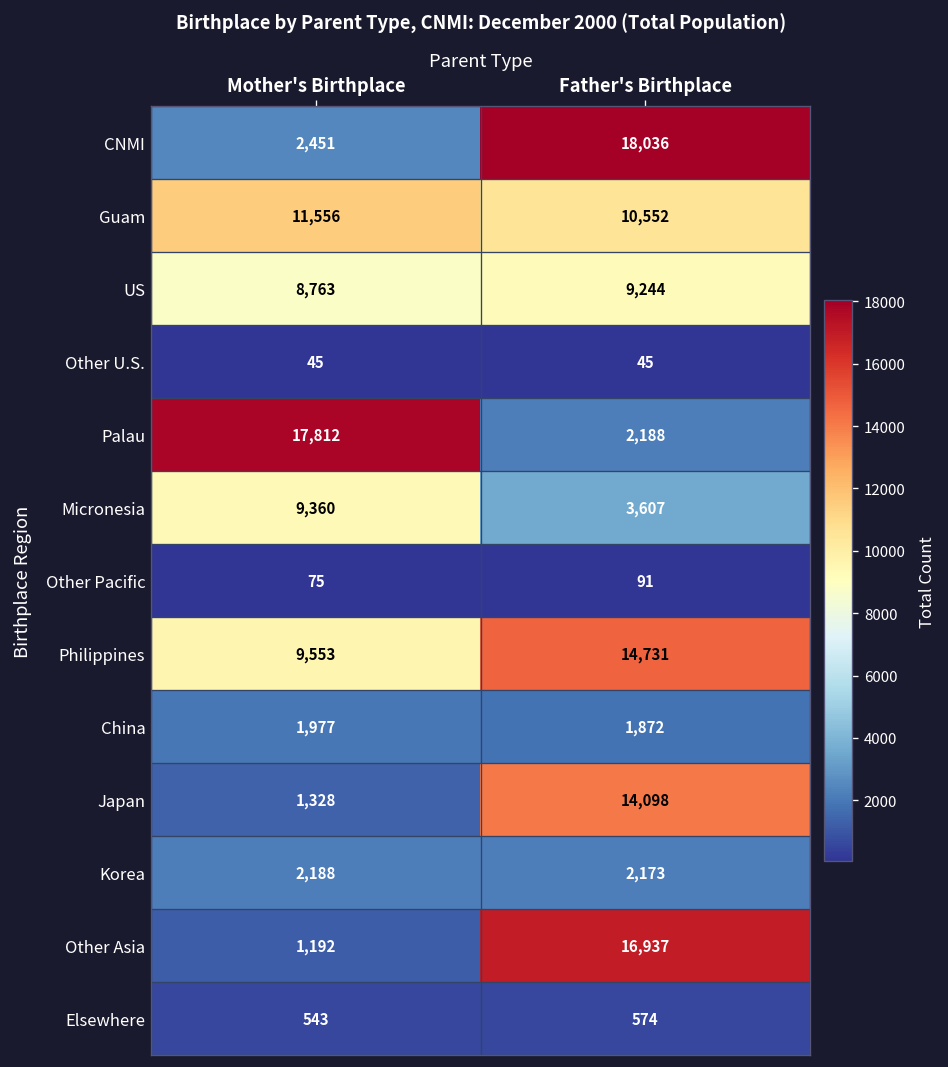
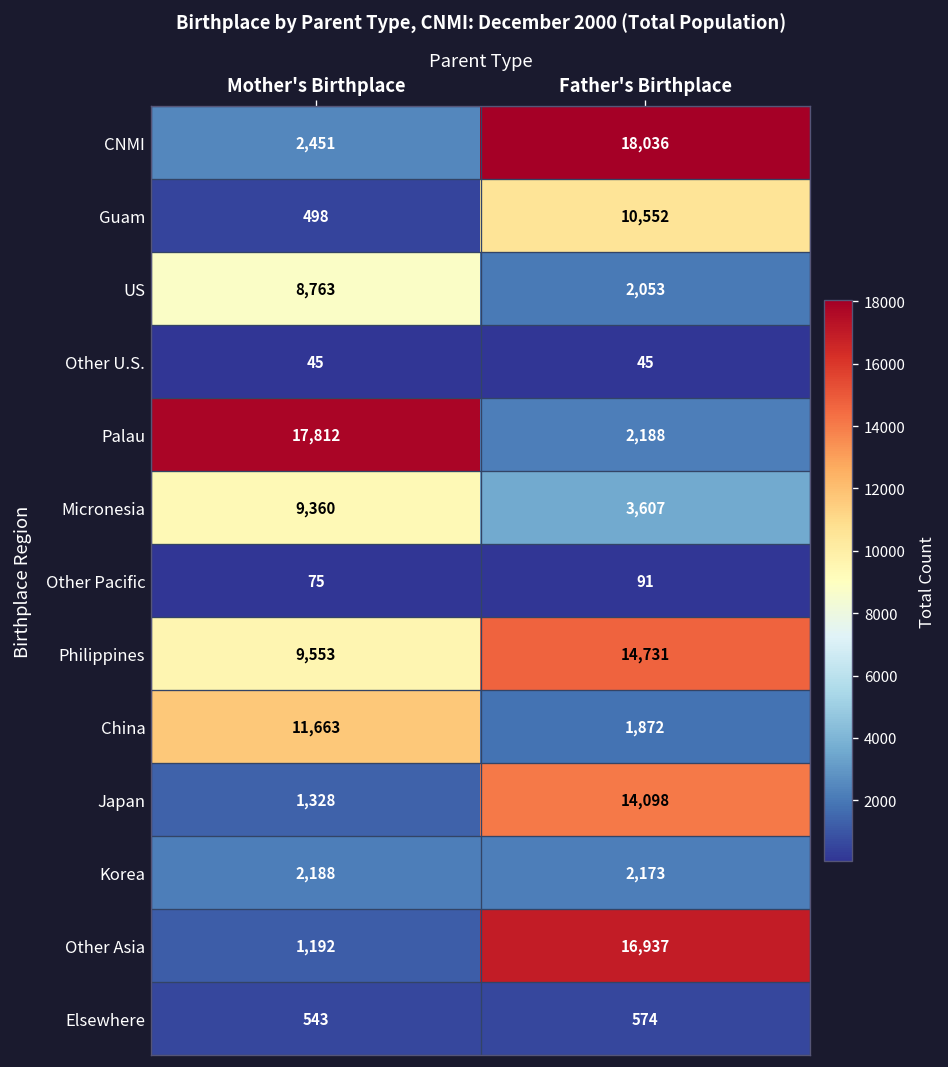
Guam, Mother's Birthplace: 11,556 -> 498
US, Father's Birthplace: 9,244 -> 2,053
China, Mother's Birthplace: 1,977 -> 11,663
